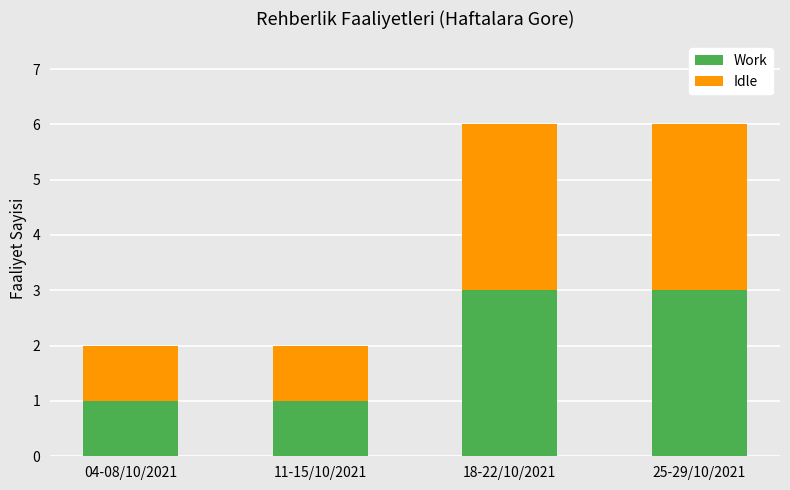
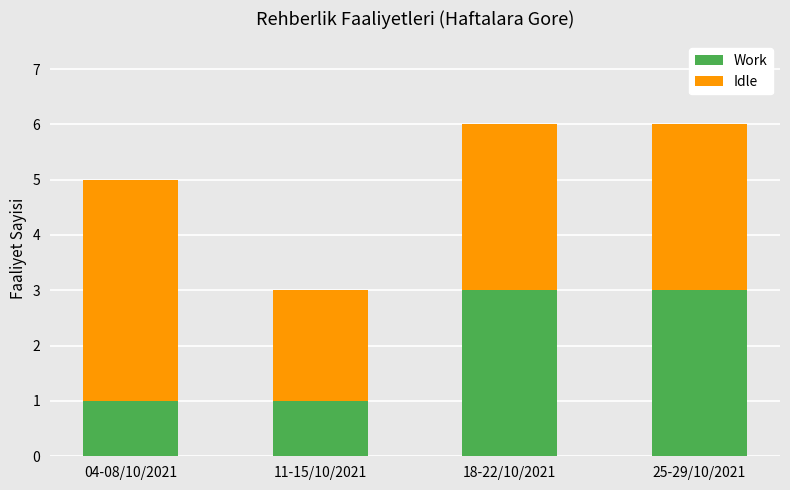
Idle, 04-08/10/2021: 1 -> 4
Idle, 11-15/10/2021: 1 -> 2
